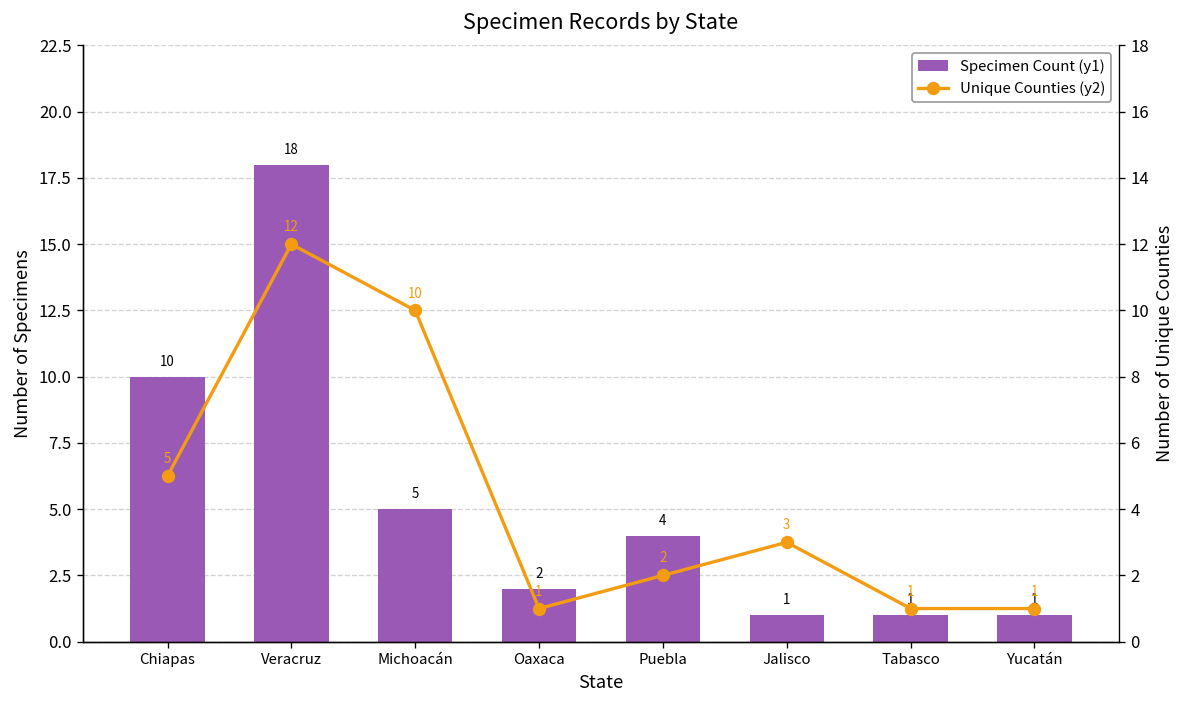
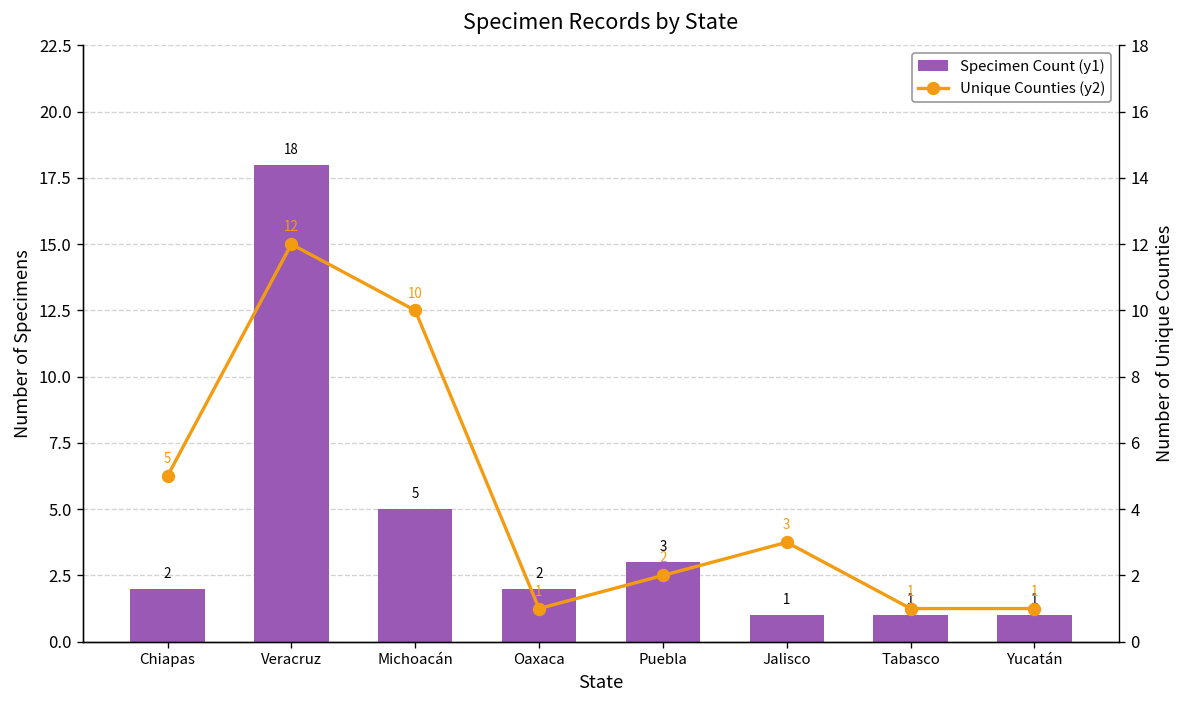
Specimen Count (y1), Chiapas: 10 -> 2
Specimen Count (y1), Puebla: 4 -> 3
